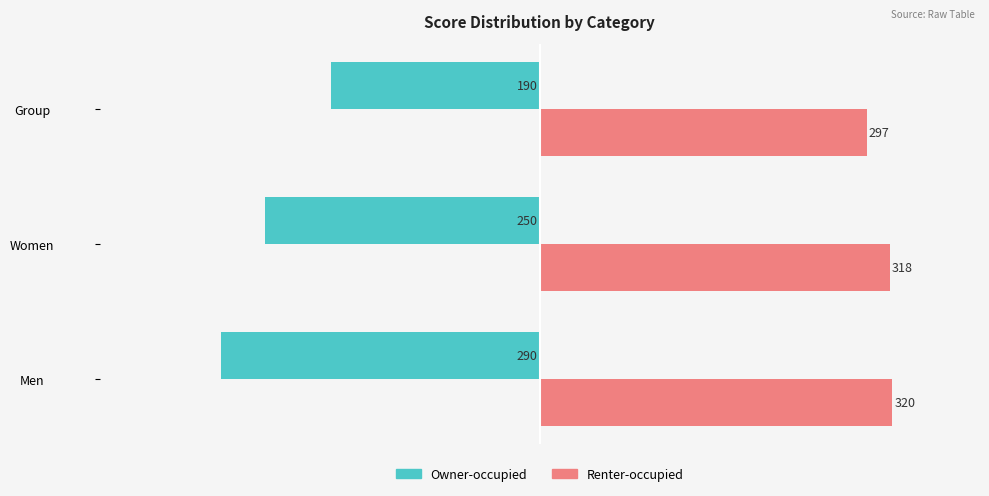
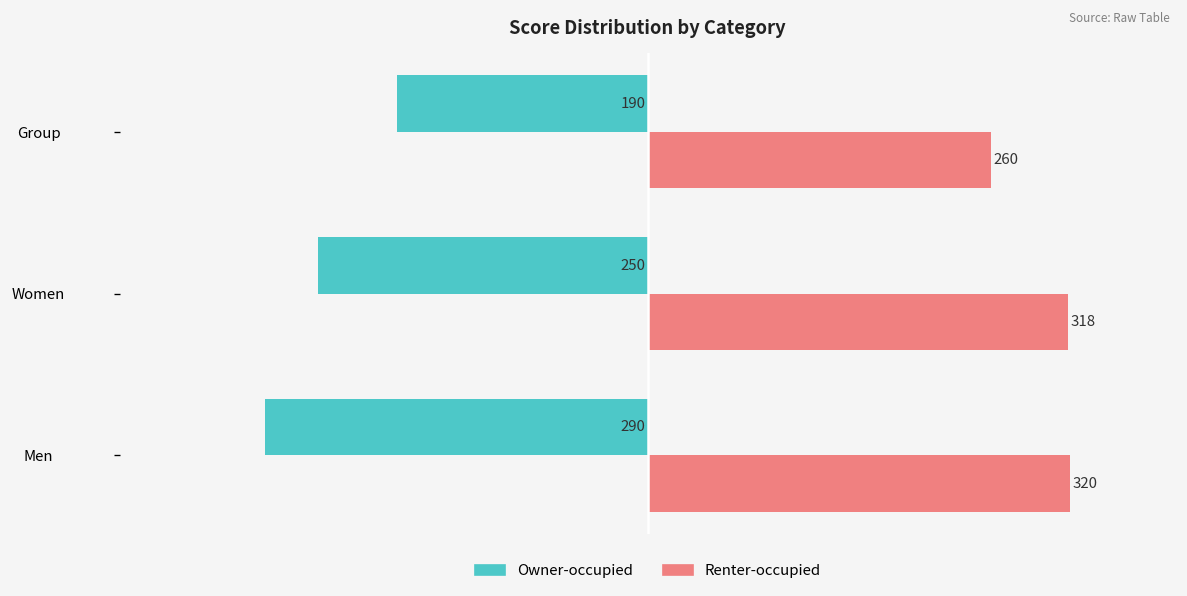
Renter-occupied, Group: 297 -> 260
